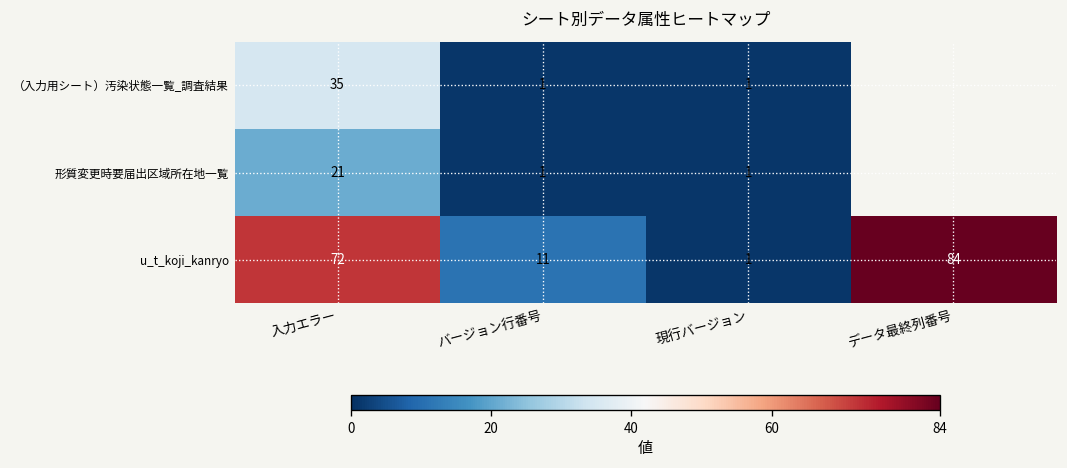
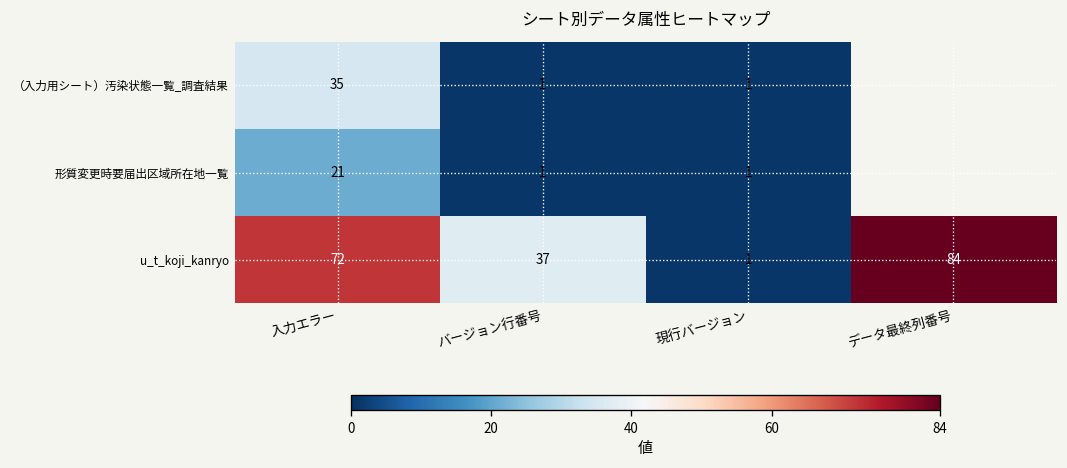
u_t_koji_kanryo, バージョン行番号: 11 -> 37
